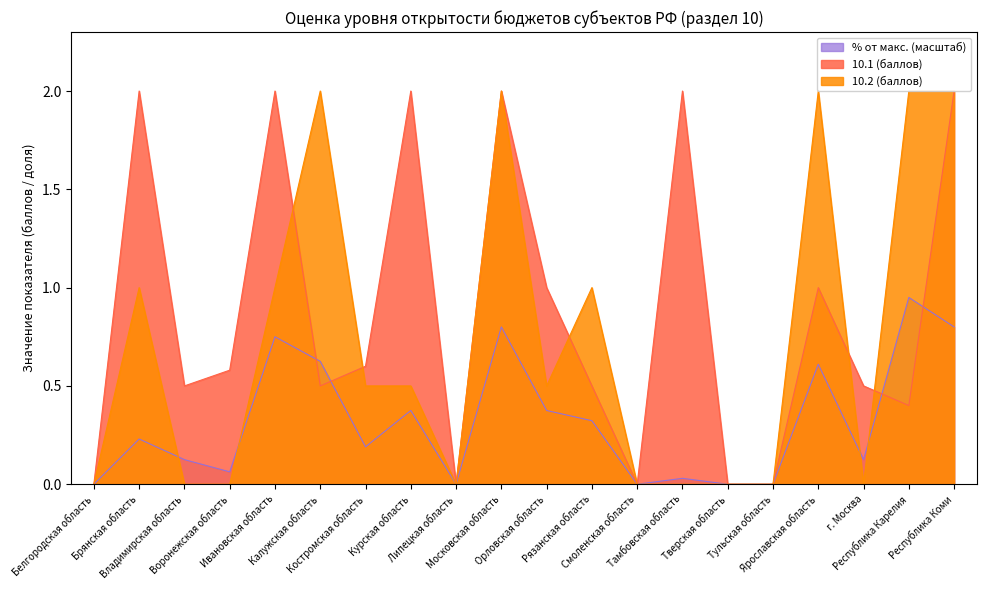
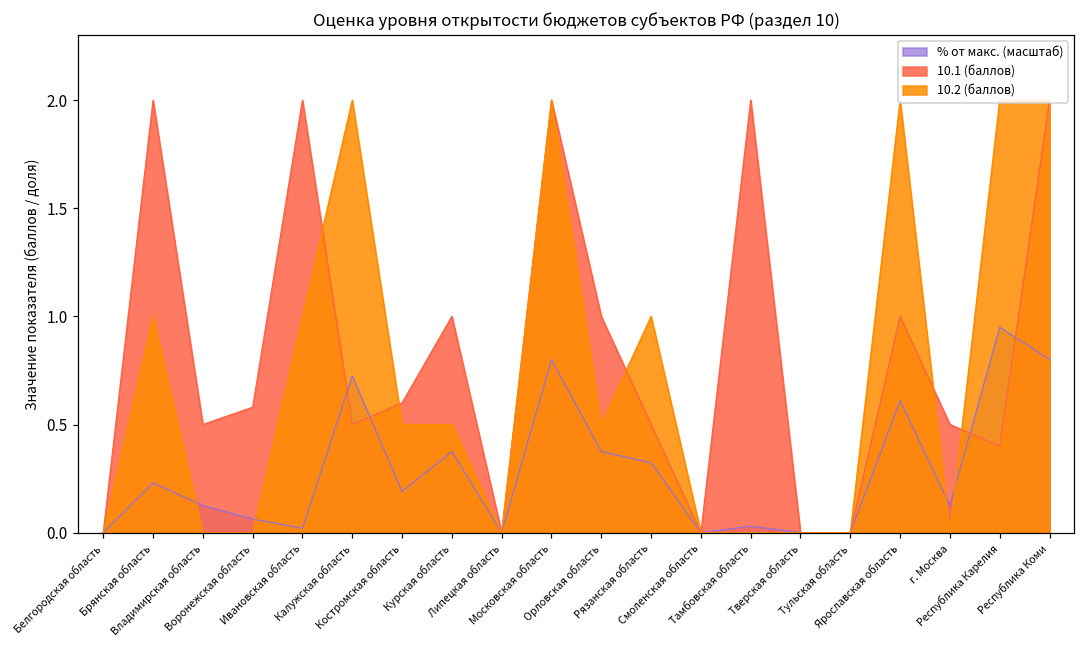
% от макс. (масштаб), Ивановская область: 0.75 -> 0.02
% от макс. (масштаб), Калужская область: 0.63 -> 0.73
10.1 (баллов), Курская область: 2 -> 1
